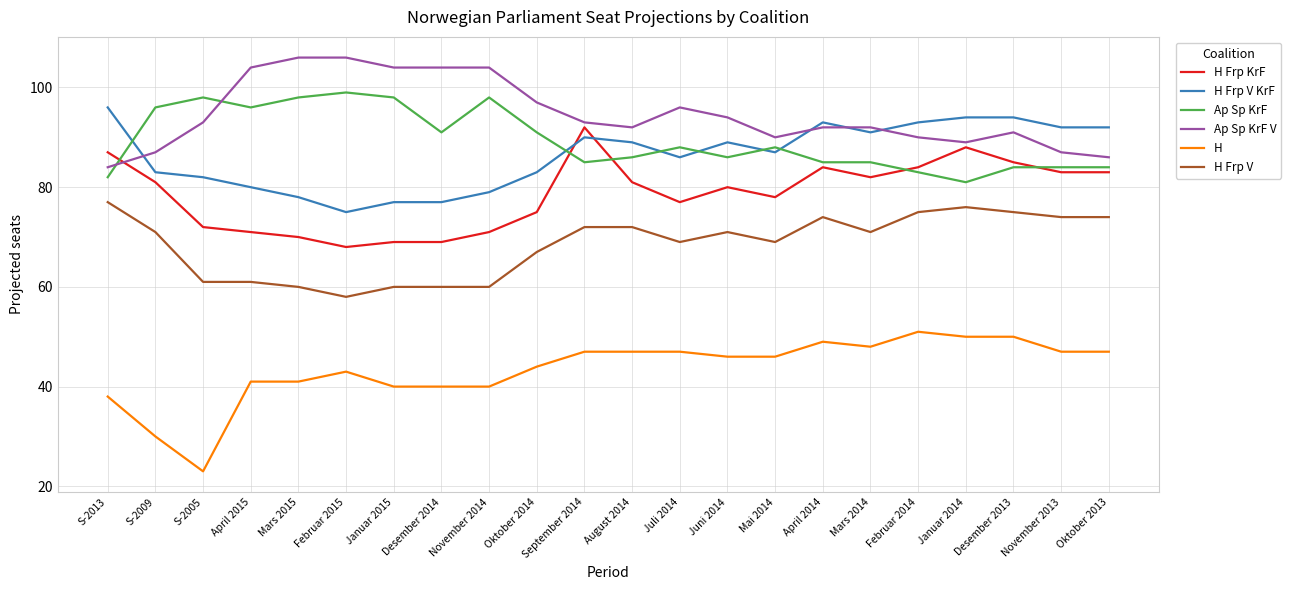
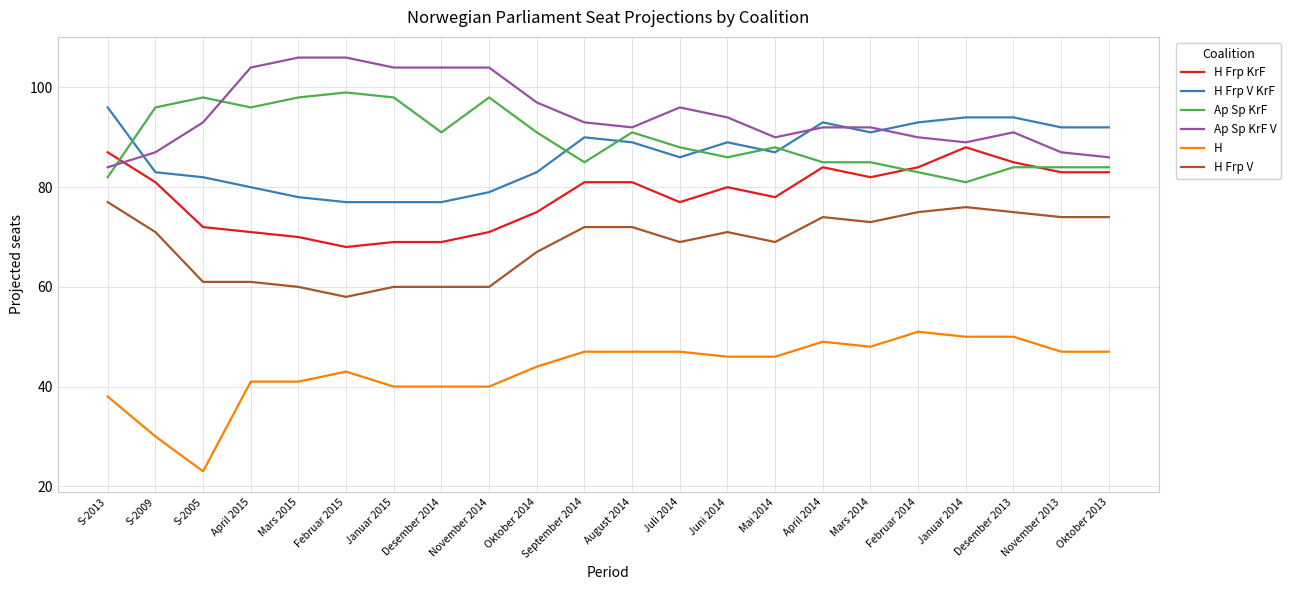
H Frp V KrF, Februar 2015: 75 -> 77
H Frp KrF, September 2014: 92 -> 81
Ap Sp KrF, August 2014: 86 -> 91
H Frp V, Mars 2014: 71 -> 73
